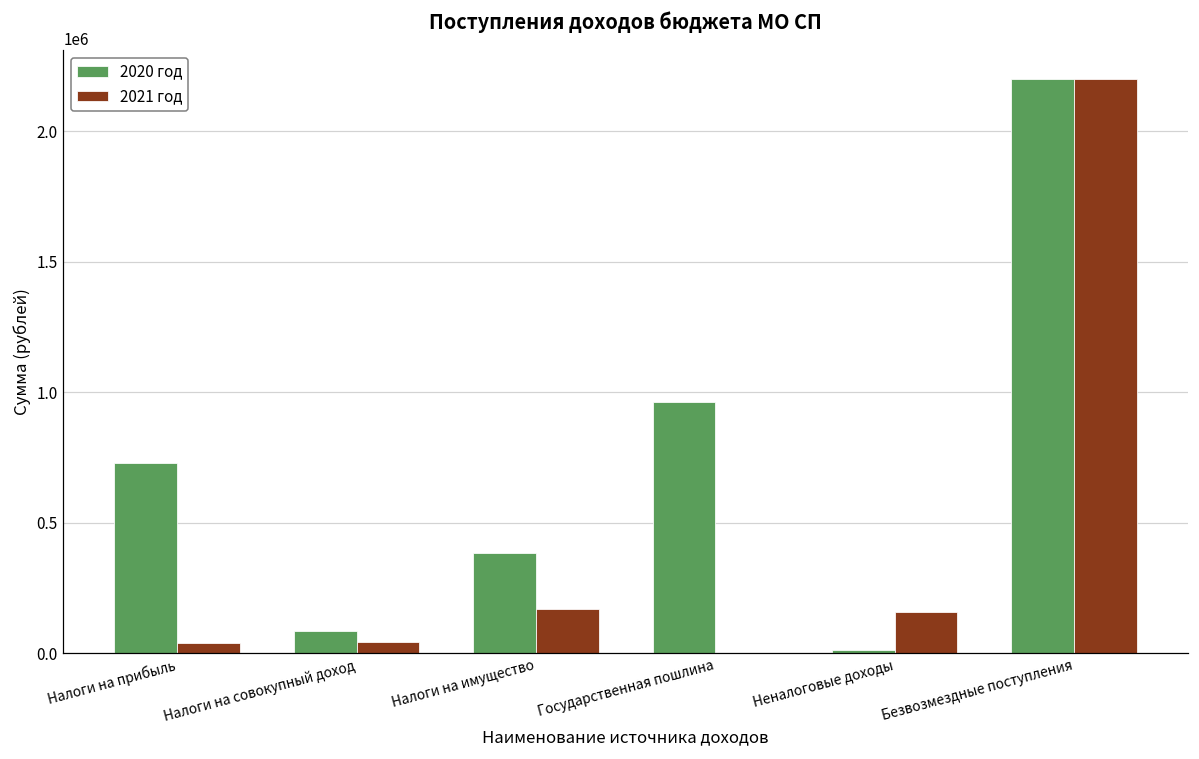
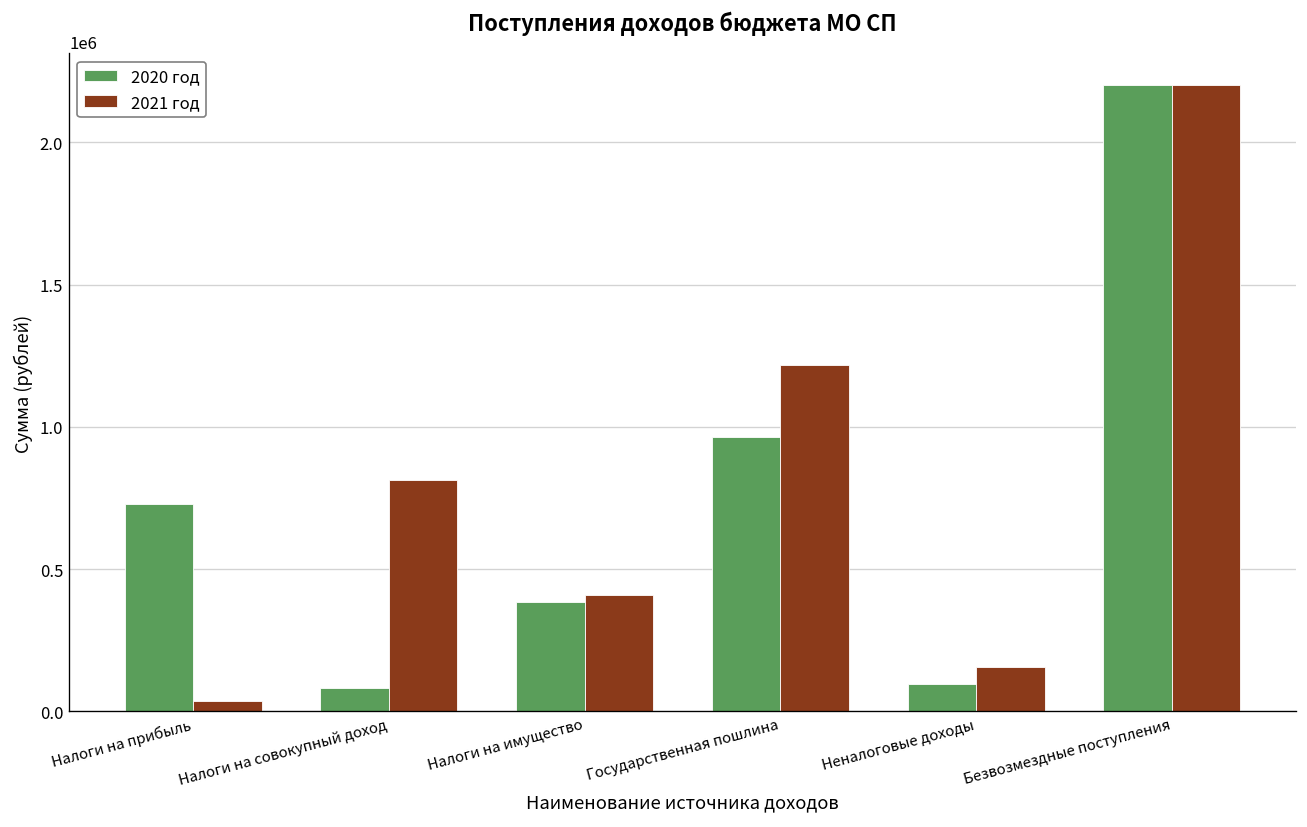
2021 год, Налоги на совокупный доход: 40000 -> 810000
2021 год, Налоги на имущество: 170000 -> 410000
2021 год, Государственная пошлина: 0 -> 1220000
2020 год, Неналоговые доходы: 10000 -> 100000
